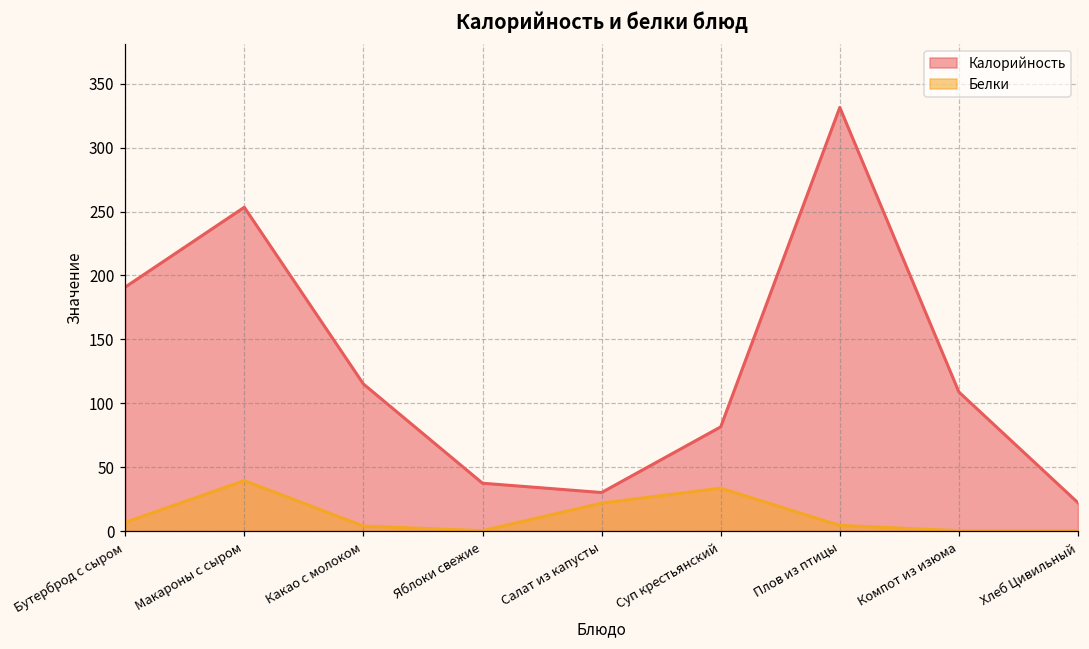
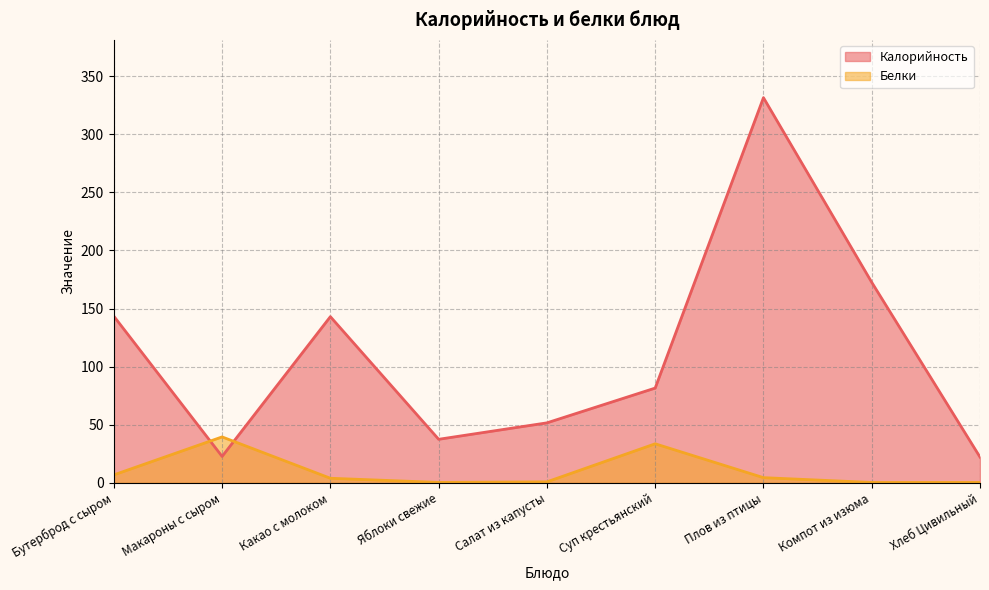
Калорийность, Бутерброд с сыром: 191 -> 143
Калорийность, Макароны с сыром: 253 -> 23
Калорийность, Какао с молоком: 115 -> 143
Калорийность, Салат из капусты: 30 -> 52
Белки, Салат из капусты: 22 -> 1
Калорийность, Компот из изюма: 109 -> 173
